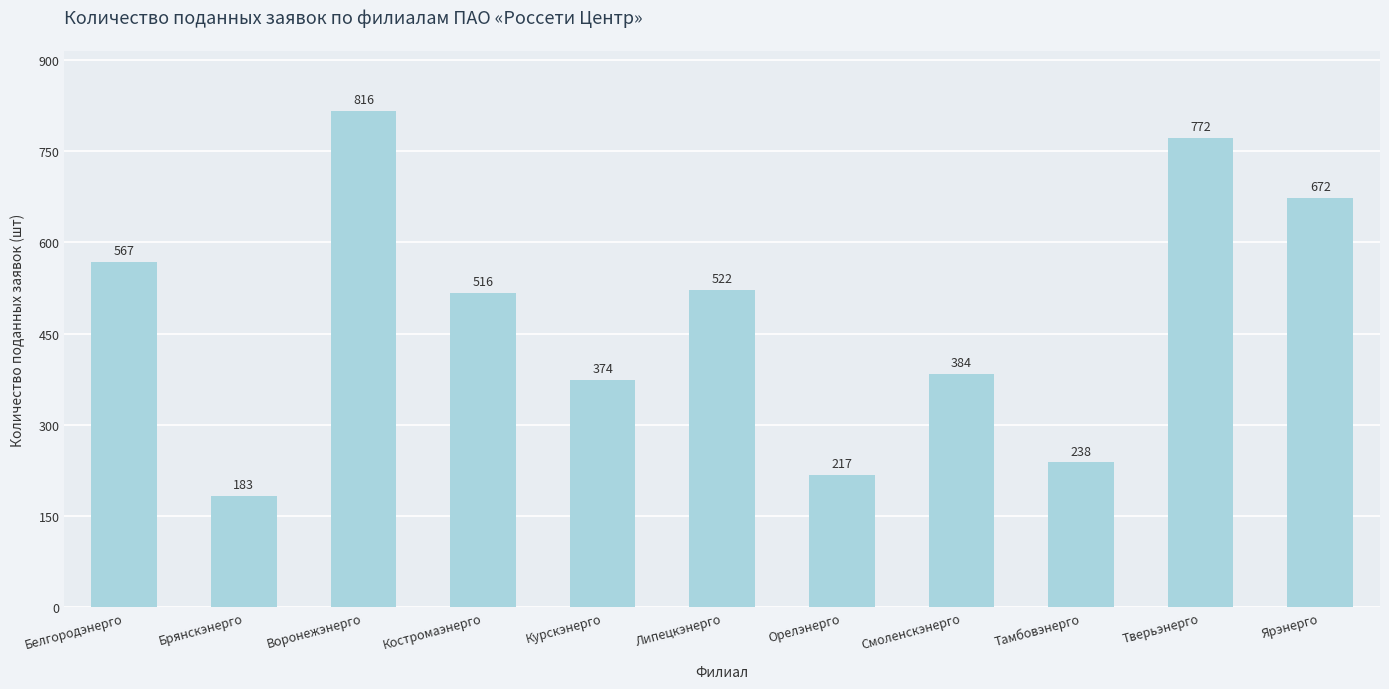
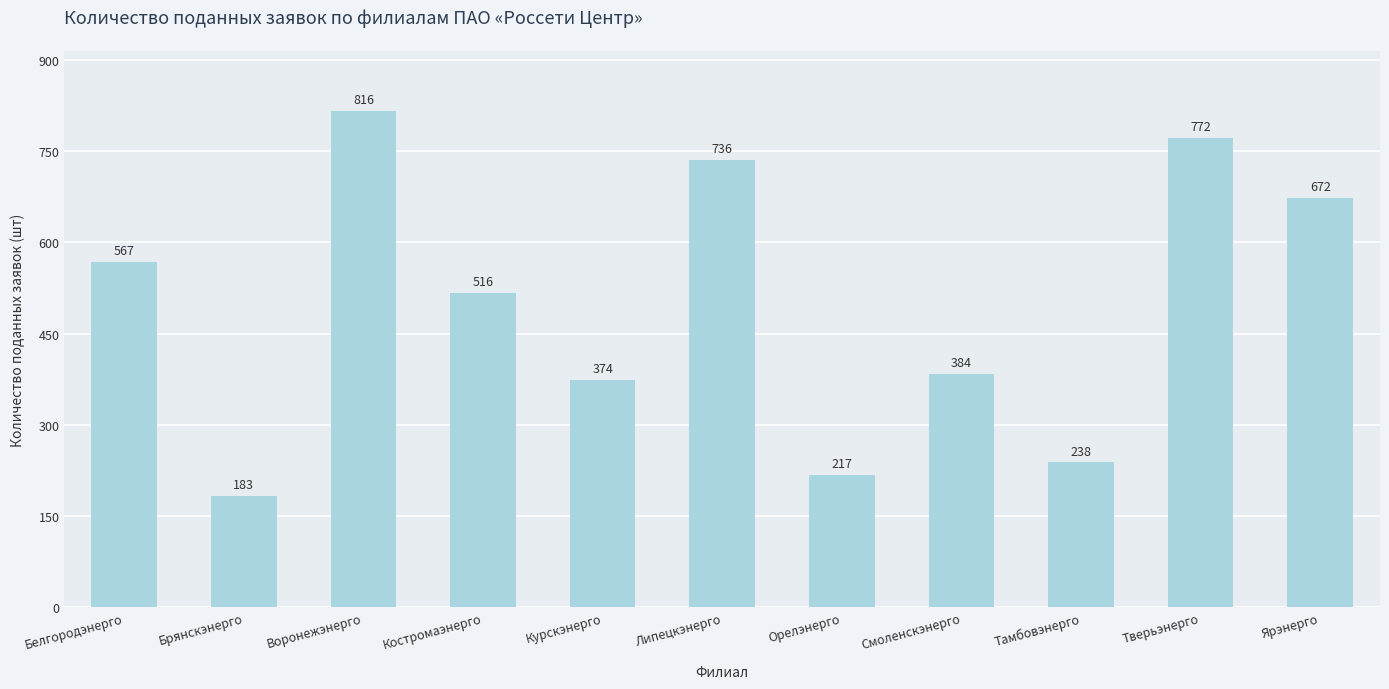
Липецкэнерго: 522 -> 736
